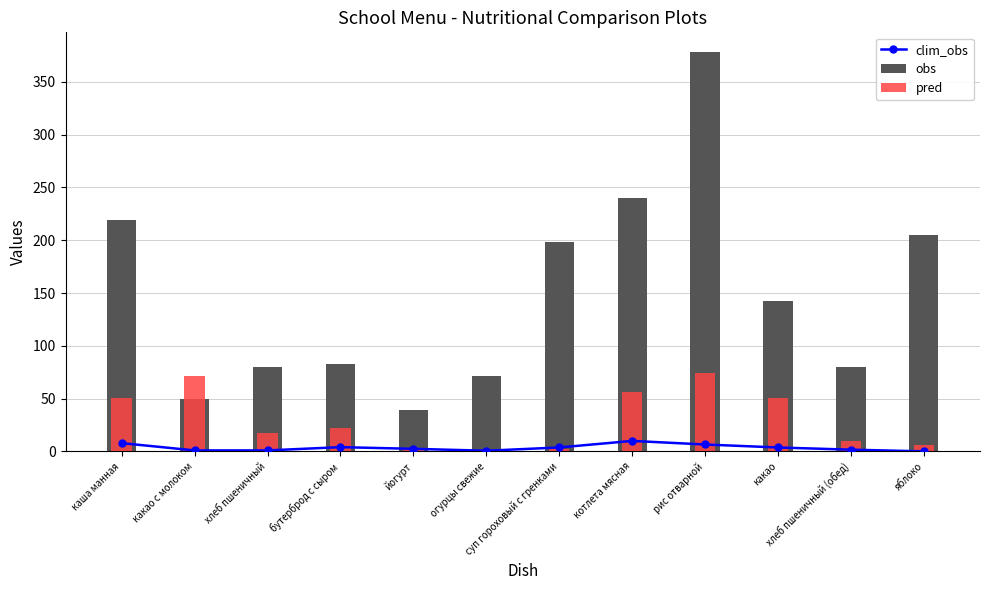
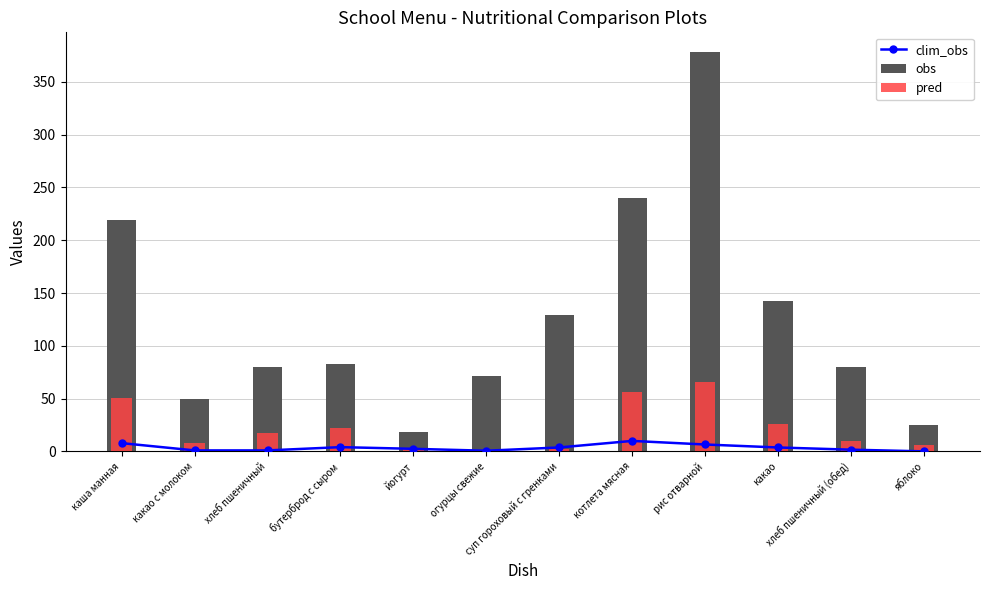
pred, какао с молоком: 72 -> 8
obs, йогурт: 39 -> 18
obs, суп гороховый с гренками: 198 -> 129
pred, рис отварной: 74 -> 66
pred, какао: 51 -> 26
obs, яблоко: 205 -> 25
